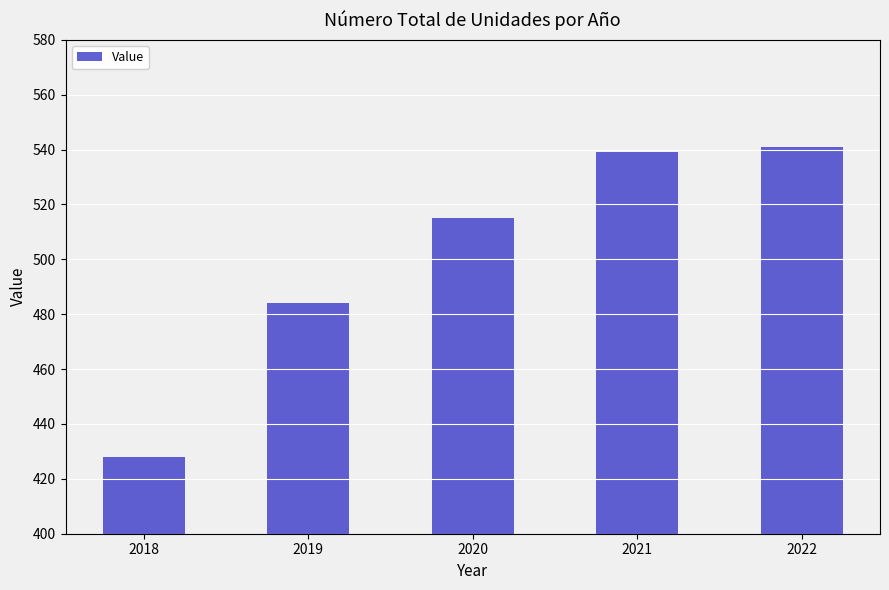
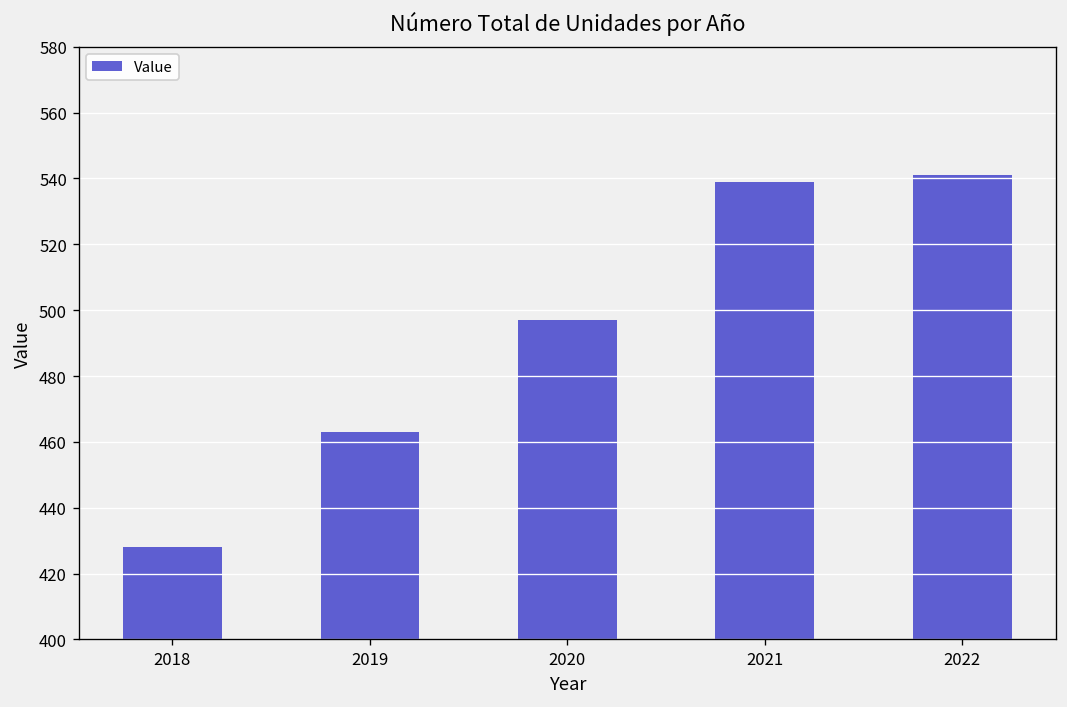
2019: 484 -> 463
2020: 515 -> 497
